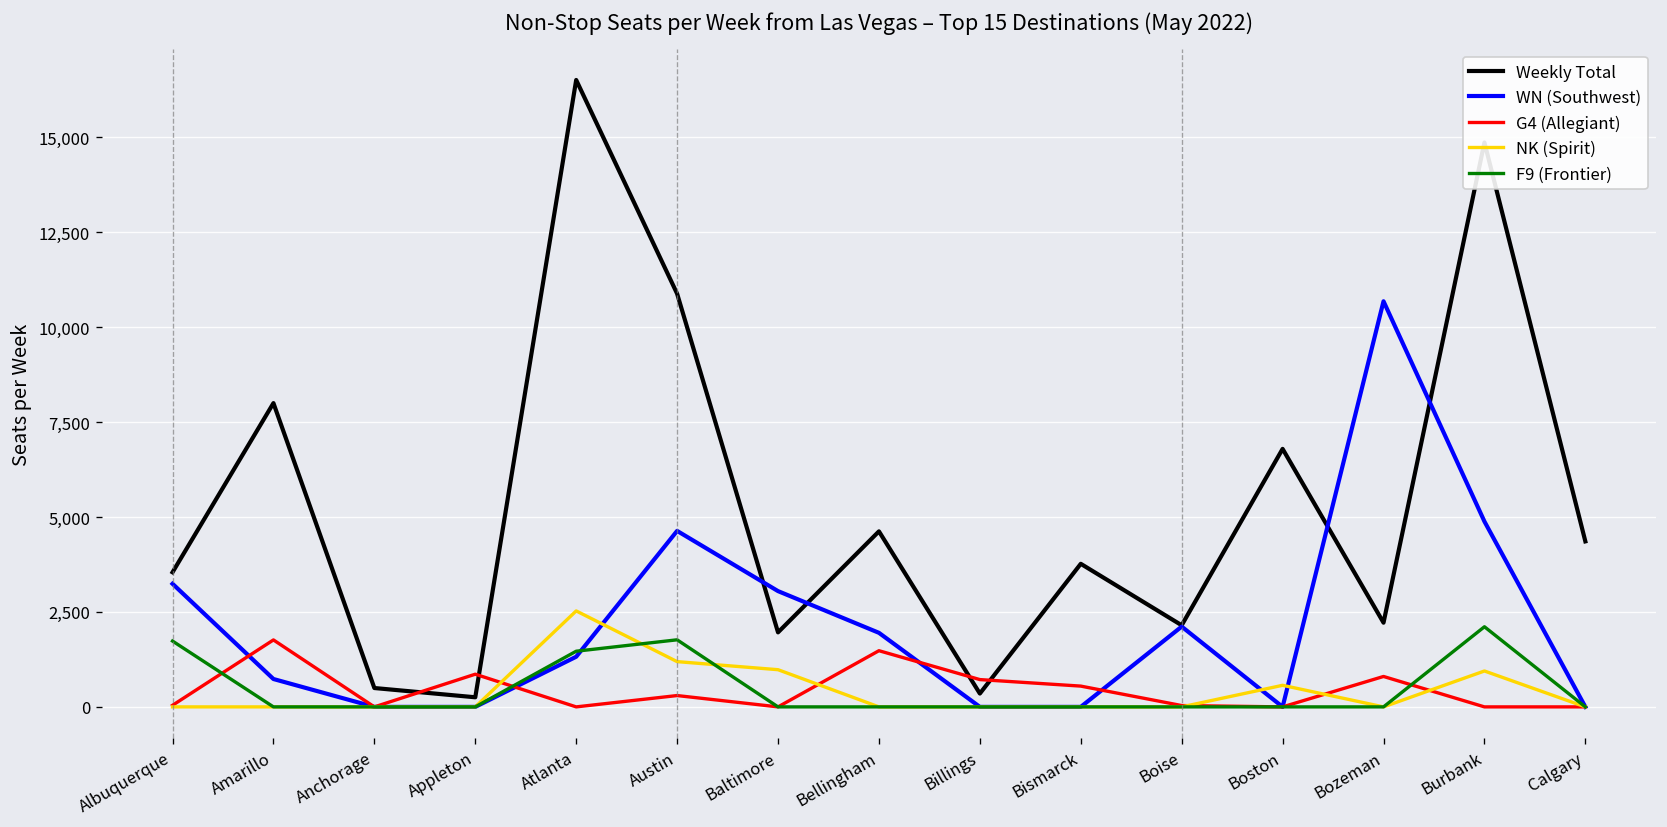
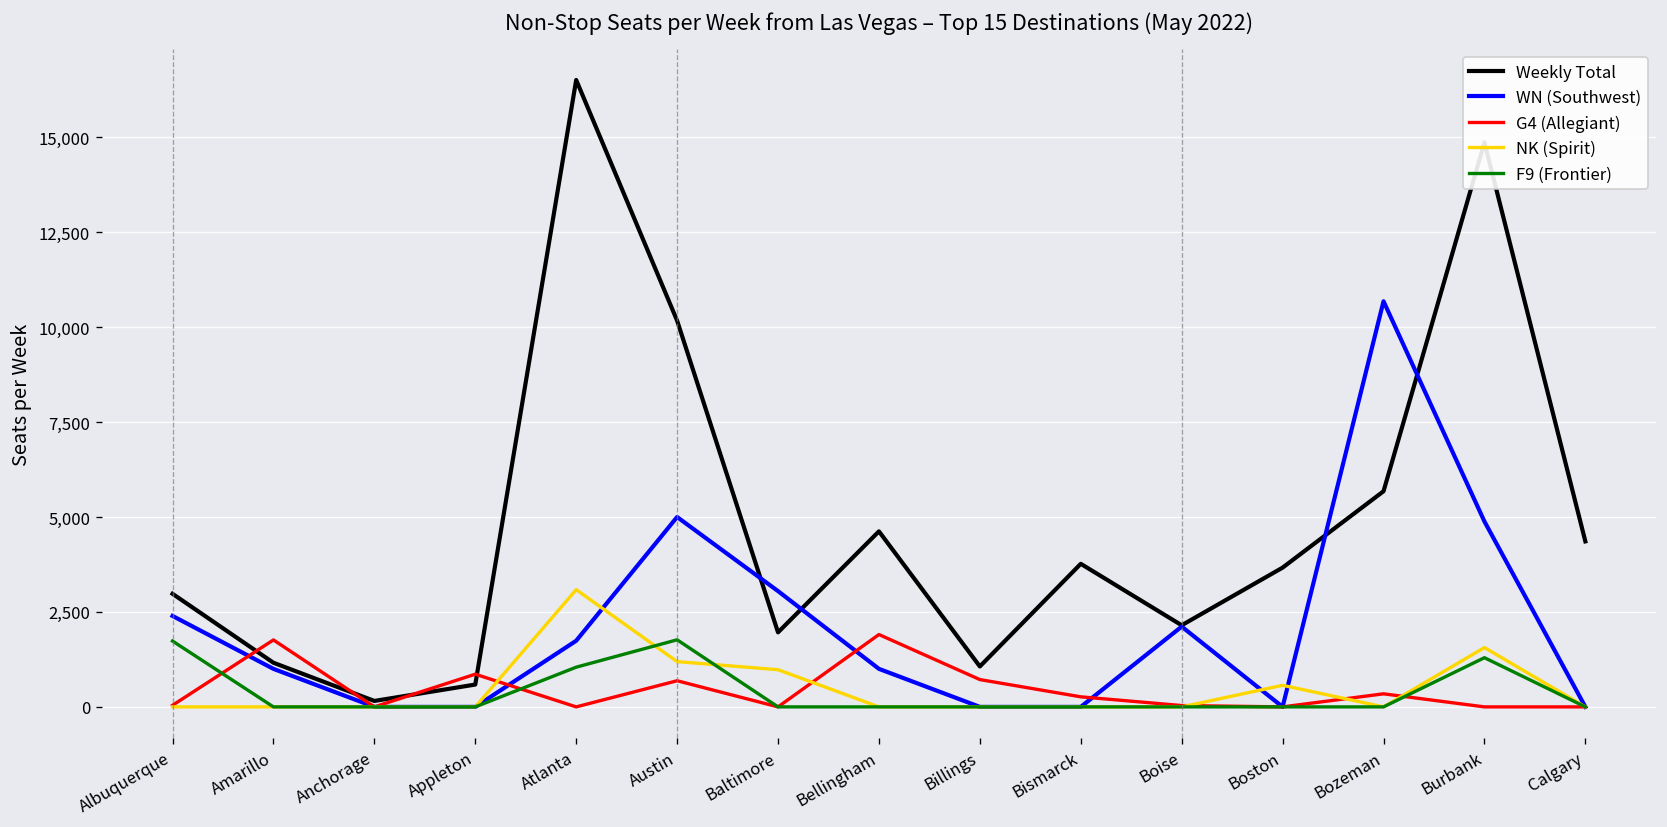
Weekly Total, Albuquerque: 3,500 -> 3,000
WN (Southwest), Albuquerque: 3,200 -> 2,400
Weekly Total, Amarillo: 8,000 -> 1,200
WN (Southwest), Amarillo: 700 -> 1,000
Weekly Total, Anchorage: 500 -> 200
Weekly Total, Appleton: 300 -> 600
WN (Southwest), Atlanta: 1,300 -> 1,700
NK (Spirit), Atlanta: 2,500 -> 3,100
F9 (Frontier), Atlanta: 1,500 -> 1,000
Weekly Total, Austin: 10,900 -> 10,200
WN (Southwest), Austin: 4,600 -> 5,000
G4 (Allegiant), Austin: 300 -> 700
WN (Southwest), Bellingham: 2,000 -> 1,000
G4 (Allegiant), Bellingham: 1,500 -> 1,900
Weekly Total, Billings: 400 -> 1,100
G4 (Allegiant), Bismarck: 500 -> 300
Weekly Total, Boston: 6,800 -> 3,700
Weekly Total, Bozeman: 2,200 -> 5,700
G4 (Allegiant), Bozeman: 800 -> 300
NK (Spirit), Burbank: 900 -> 1,600
F9 (Frontier), Burbank: 2,100 -> 1,300
